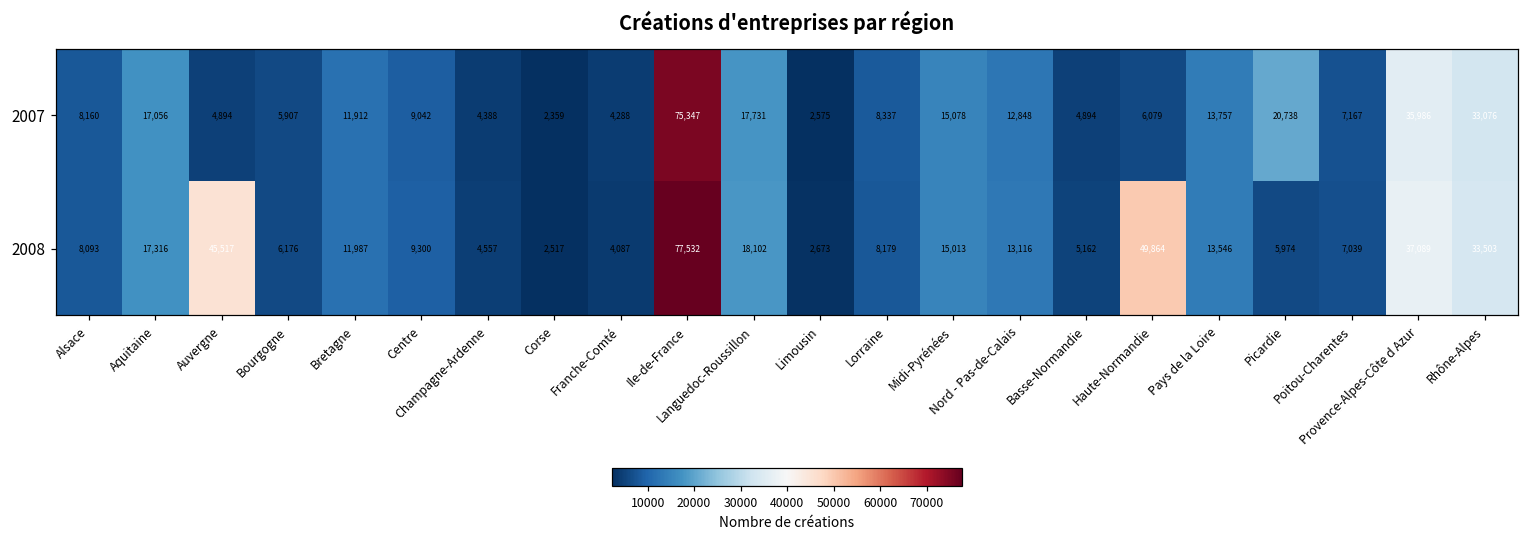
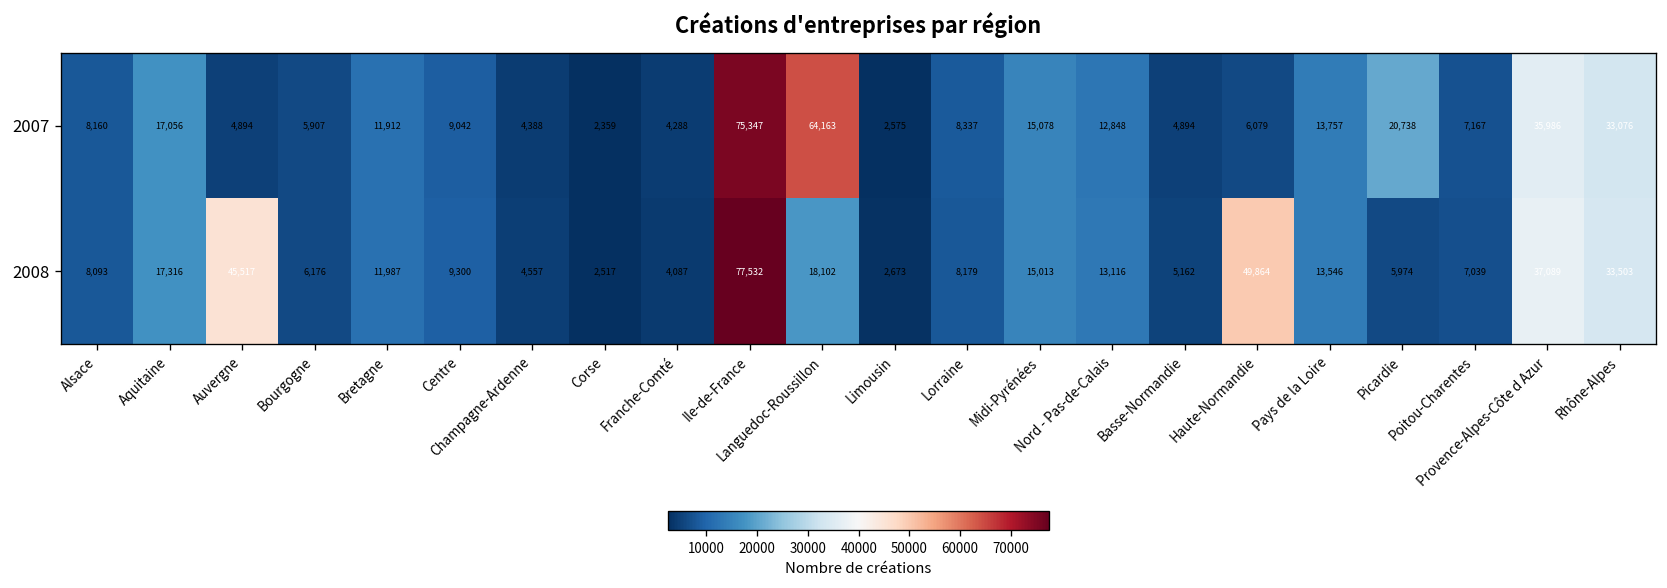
2007, Languedoc-Roussillon: 17,731 -> 64,163
